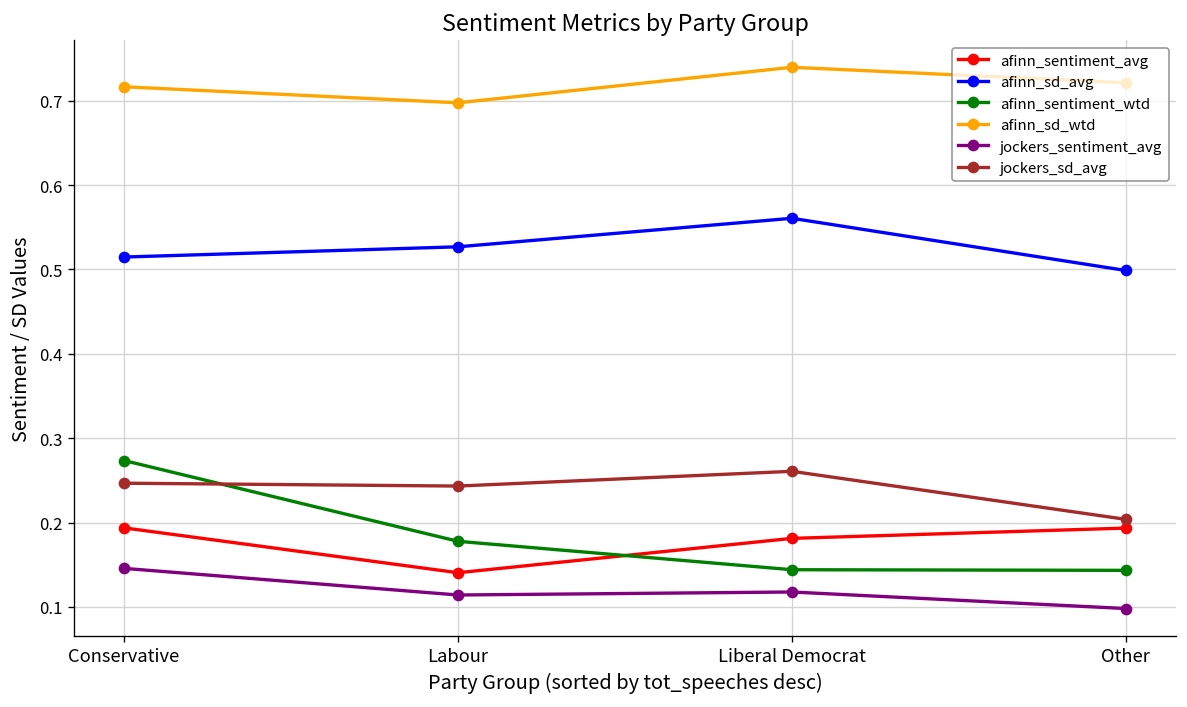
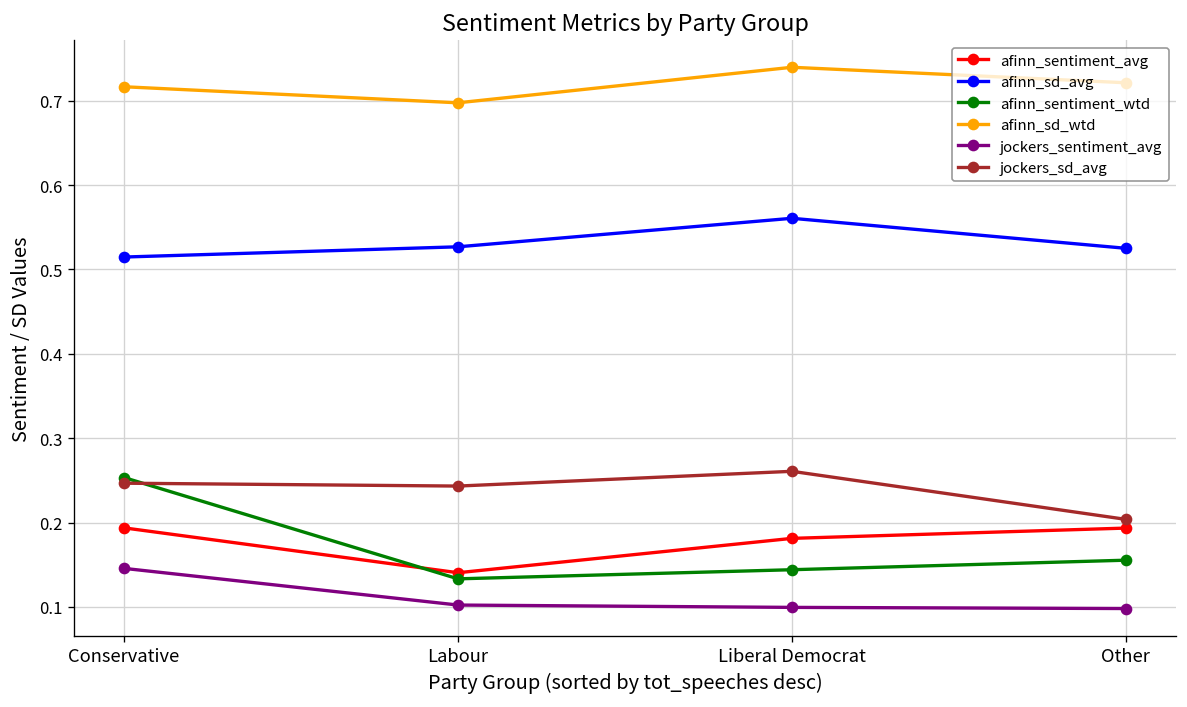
afinn_sentiment_wtd, Conservative: 0.27 -> 0.25
afinn_sentiment_wtd, Labour: 0.18 -> 0.13
jockers_sentiment_avg, Labour: 0.11 -> 0.10
jockers_sentiment_avg, Liberal Democrat: 0.12 -> 0.10
afinn_sd_avg, Other: 0.50 -> 0.52
afinn_sentiment_wtd, Other: 0.14 -> 0.16
